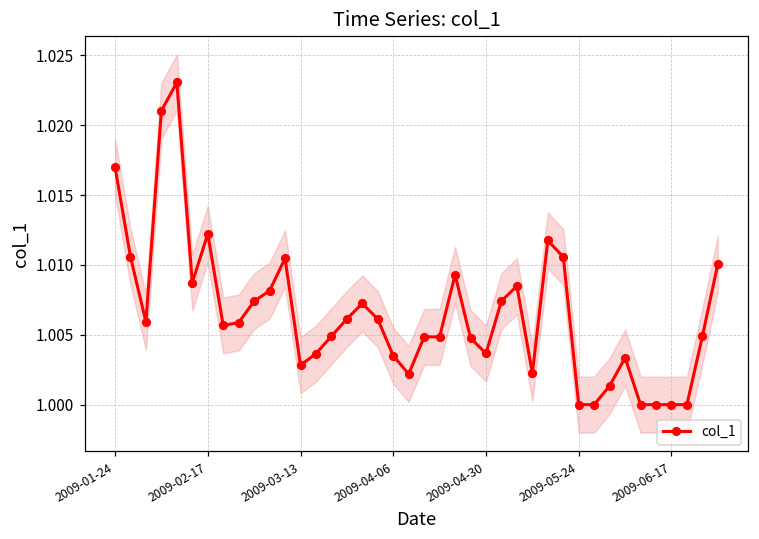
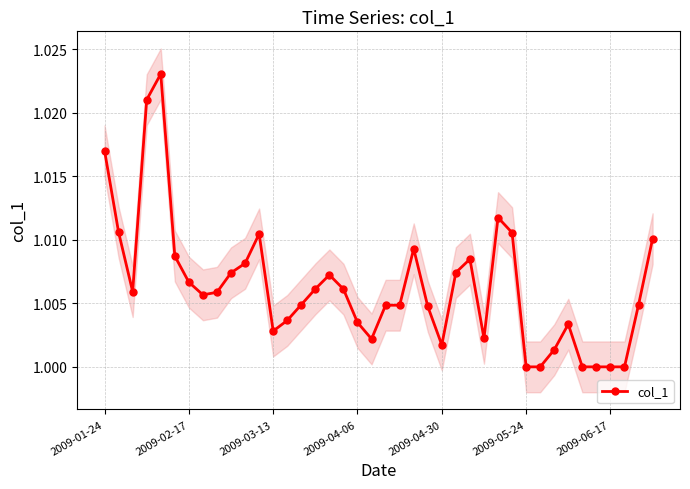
col_1, 2009-02-17: 1.0122 -> 1.0067
col_1, 2009-04-30: 1.0037 -> 1.0017
